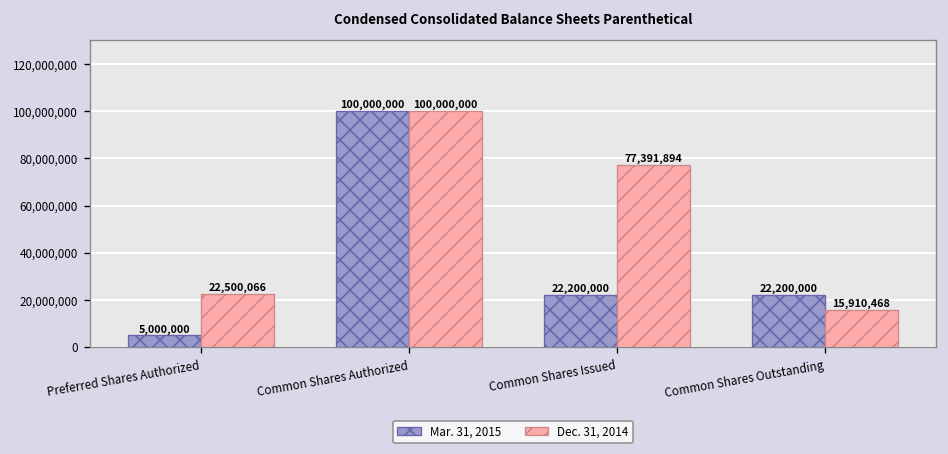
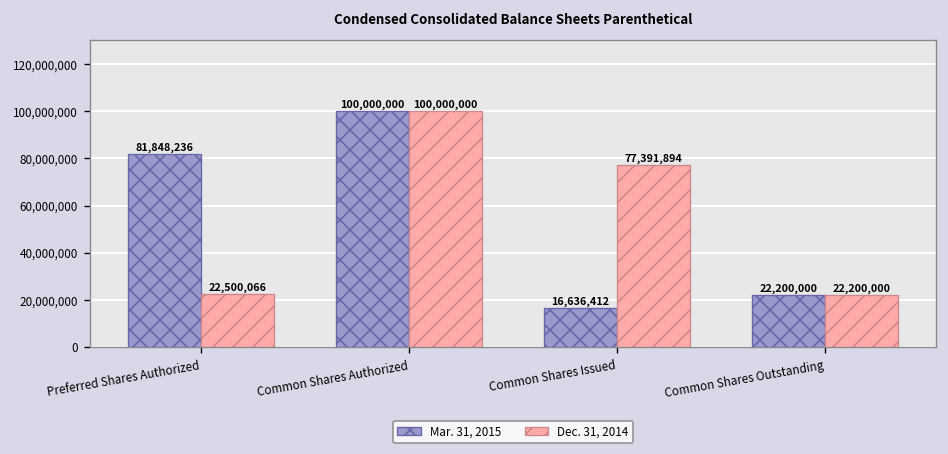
Mar. 31, 2015, Preferred Shares Authorized: 5,000,000 -> 81,848,236
Mar. 31, 2015, Common Shares Issued: 22,200,000 -> 16,636,412
Dec. 31, 2014, Common Shares Outstanding: 15,910,468 -> 22,200,000
